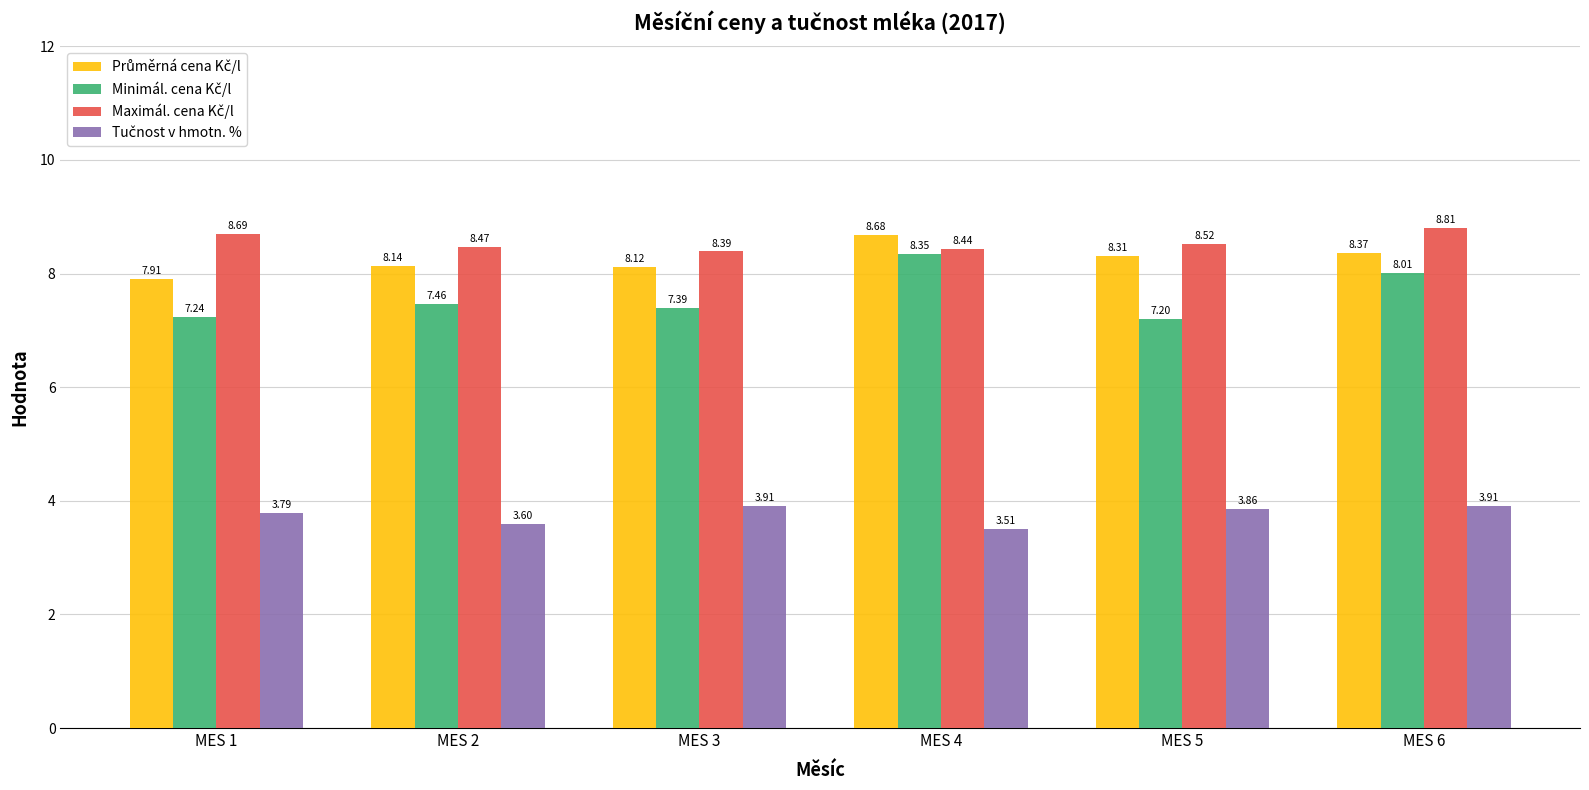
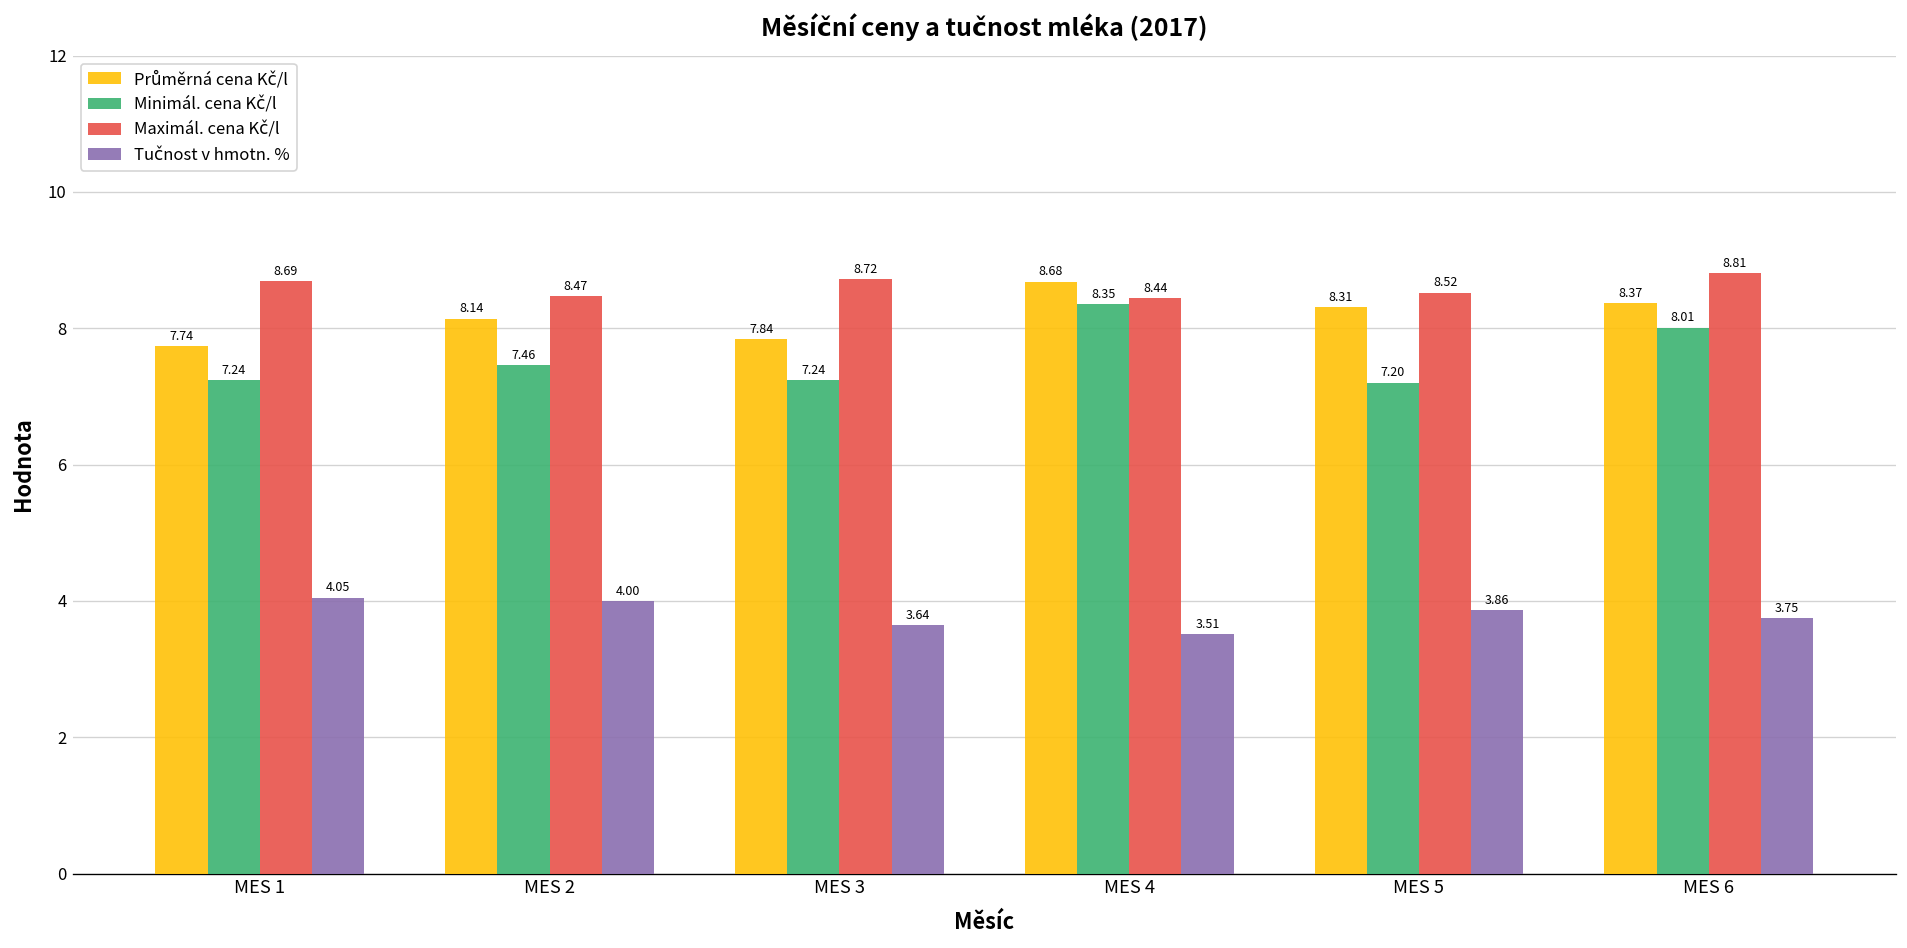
Průměrná cena Kč/l, MES 1: 7.91 -> 7.74
Tučnost v hmotn. %, MES 1: 3.79 -> 4.05
Tučnost v hmotn. %, MES 2: 3.60 -> 4.00
Průměrná cena Kč/l, MES 3: 8.12 -> 7.84
Minimál. cena Kč/l, MES 3: 7.39 -> 7.24
Maximál. cena Kč/l, MES 3: 8.39 -> 8.72
Tučnost v hmotn. %, MES 3: 3.91 -> 3.64
Tučnost v hmotn. %, MES 6: 3.91 -> 3.75
